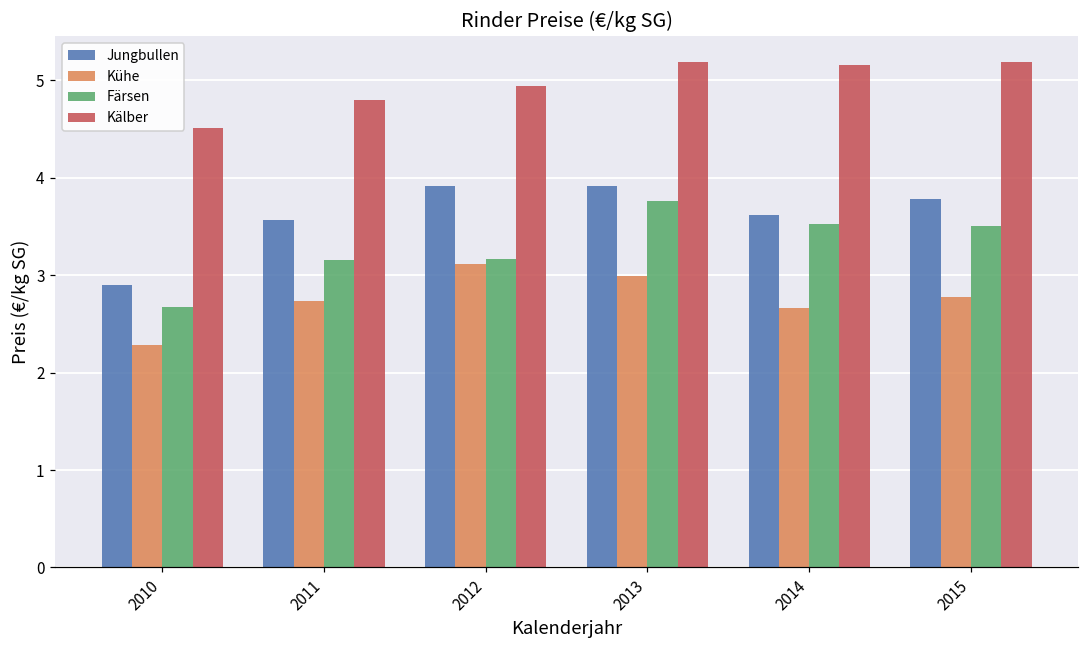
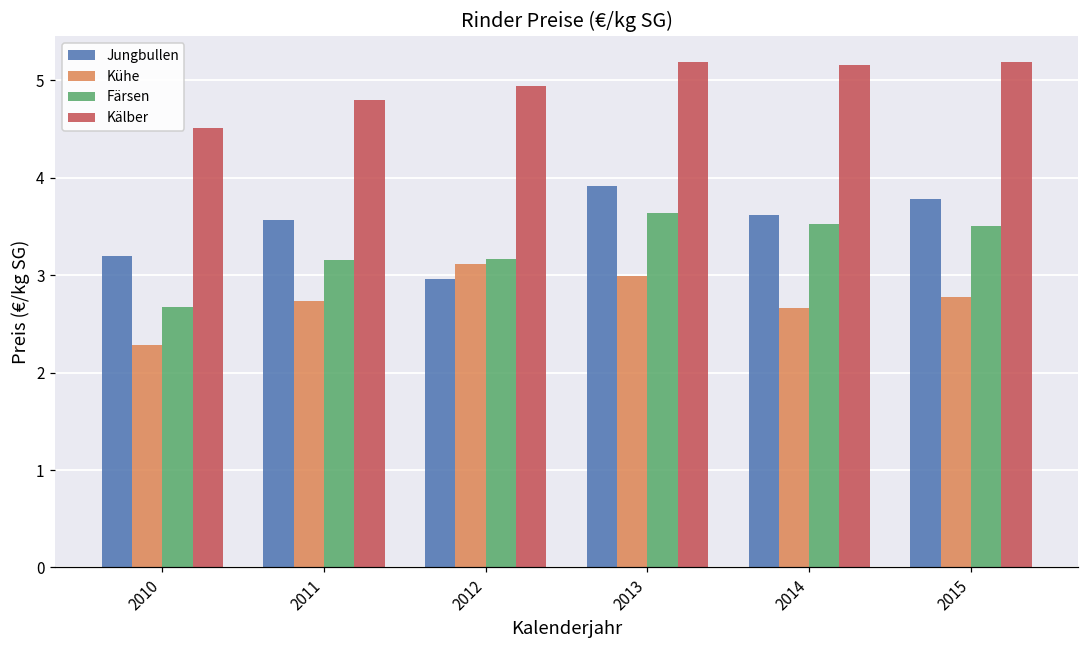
Jungbullen, 2010: 2.9 -> 3.2
Jungbullen, 2012: 3.9 -> 3.0
Färsen, 2013: 3.8 -> 3.6
